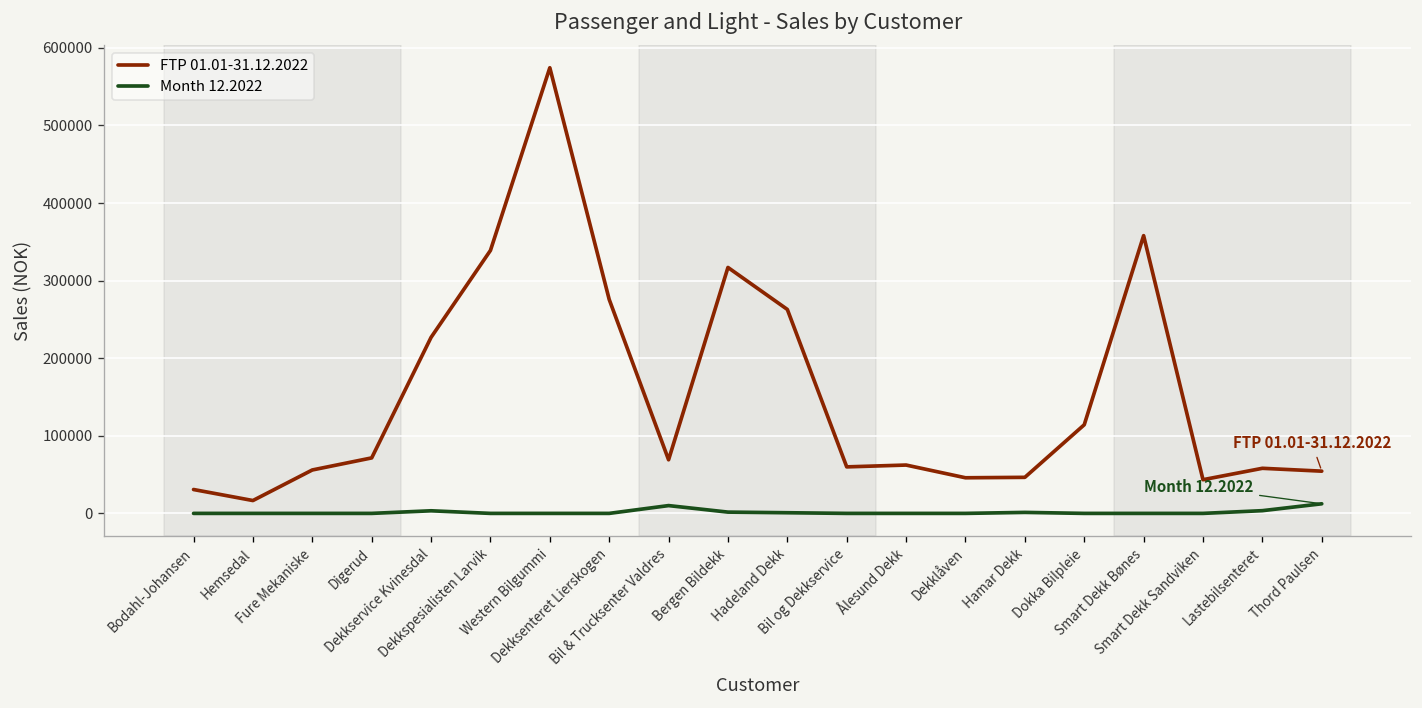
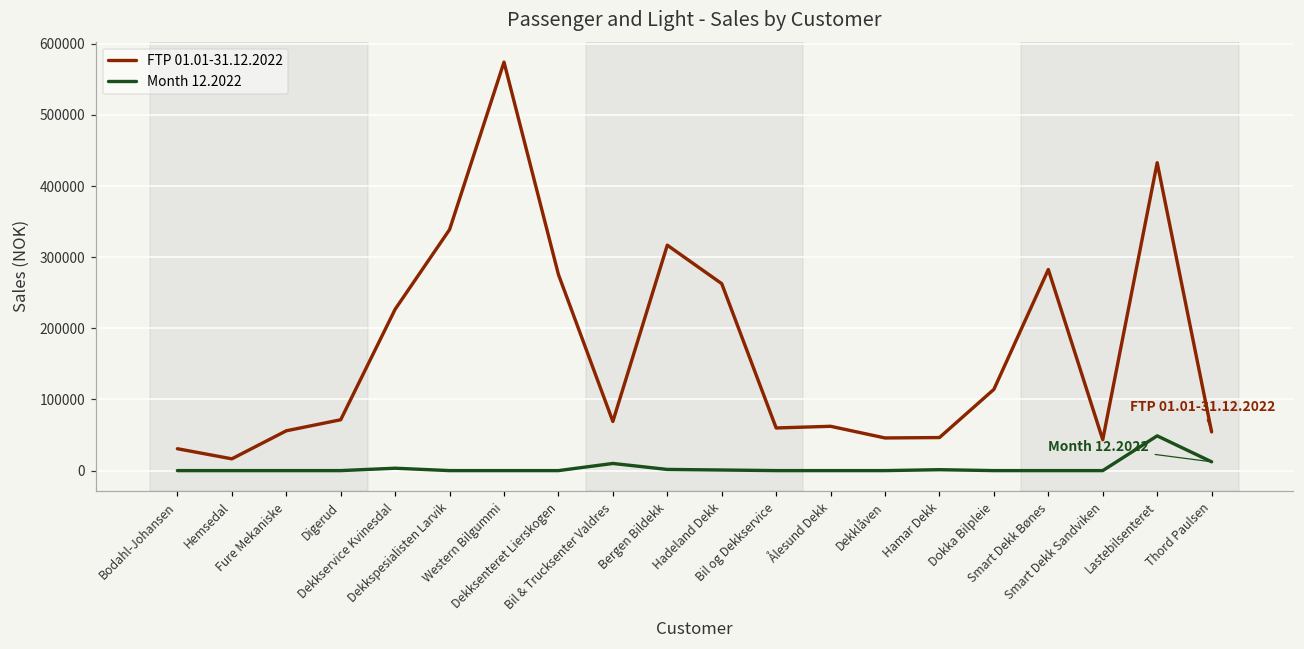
FTP 01.01-31.12.2022, Smart Dekk Bønes: 360000 -> 280000
FTP 01.01-31.12.2022, Lastebilsenteret: 60000 -> 430000
Month 12.2022, Lastebilsenteret: 0 -> 50000
